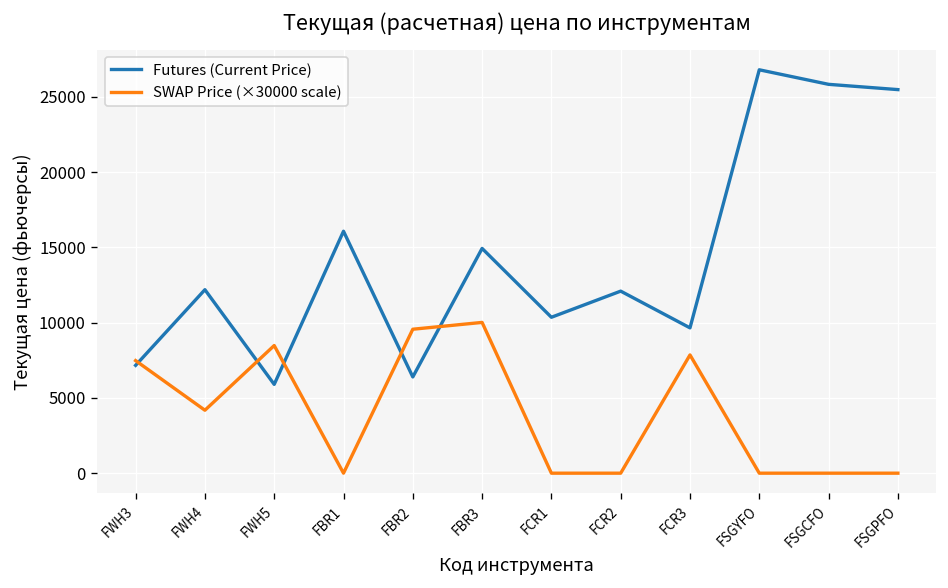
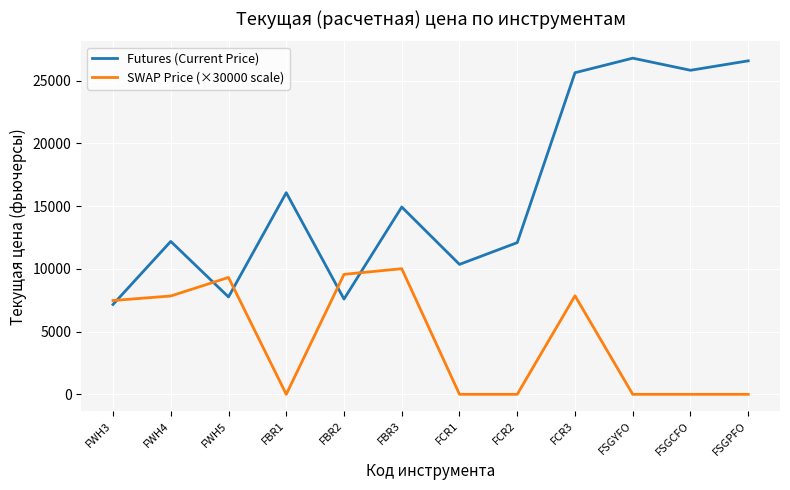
SWAP Price (×30000 scale), FWH4: 4200 -> 7800
Futures (Current Price), FWH5: 5900 -> 7800
SWAP Price (×30000 scale), FWH5: 8500 -> 9300
Futures (Current Price), FBR2: 6400 -> 7600
Futures (Current Price), FCR3: 9700 -> 25600
Futures (Current Price), FSGPFO: 25500 -> 26600
